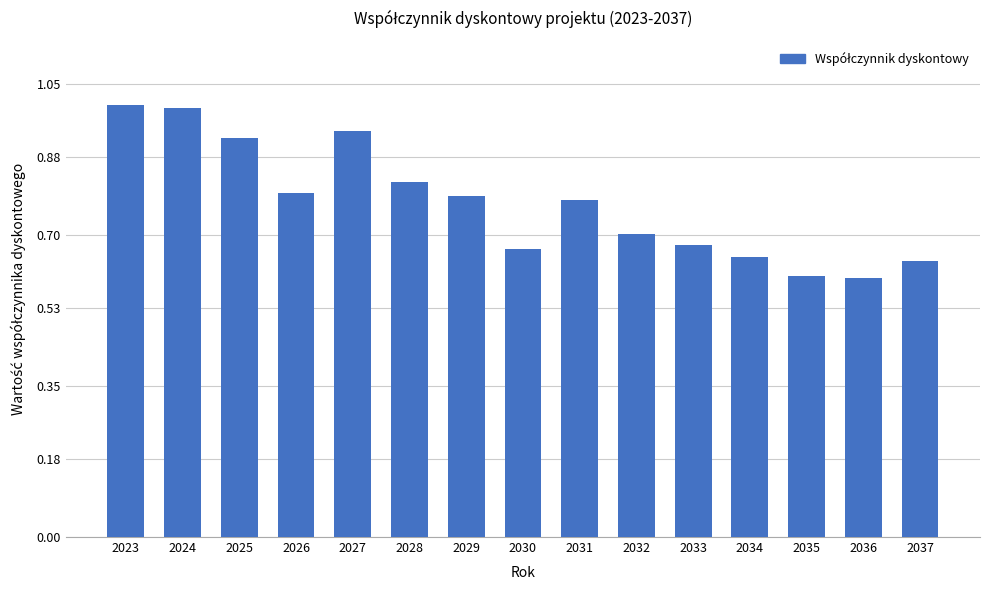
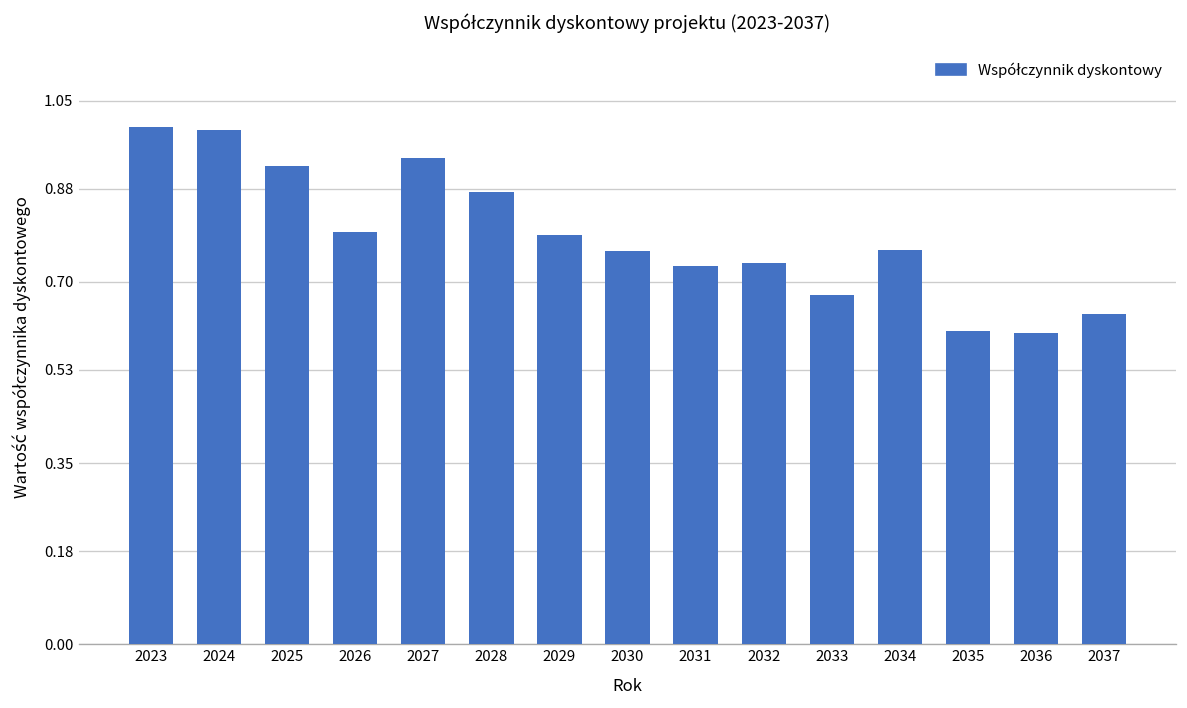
2028: 0.82 -> 0.87
2030: 0.67 -> 0.76
2031: 0.78 -> 0.73
2032: 0.70 -> 0.74
2034: 0.65 -> 0.76
